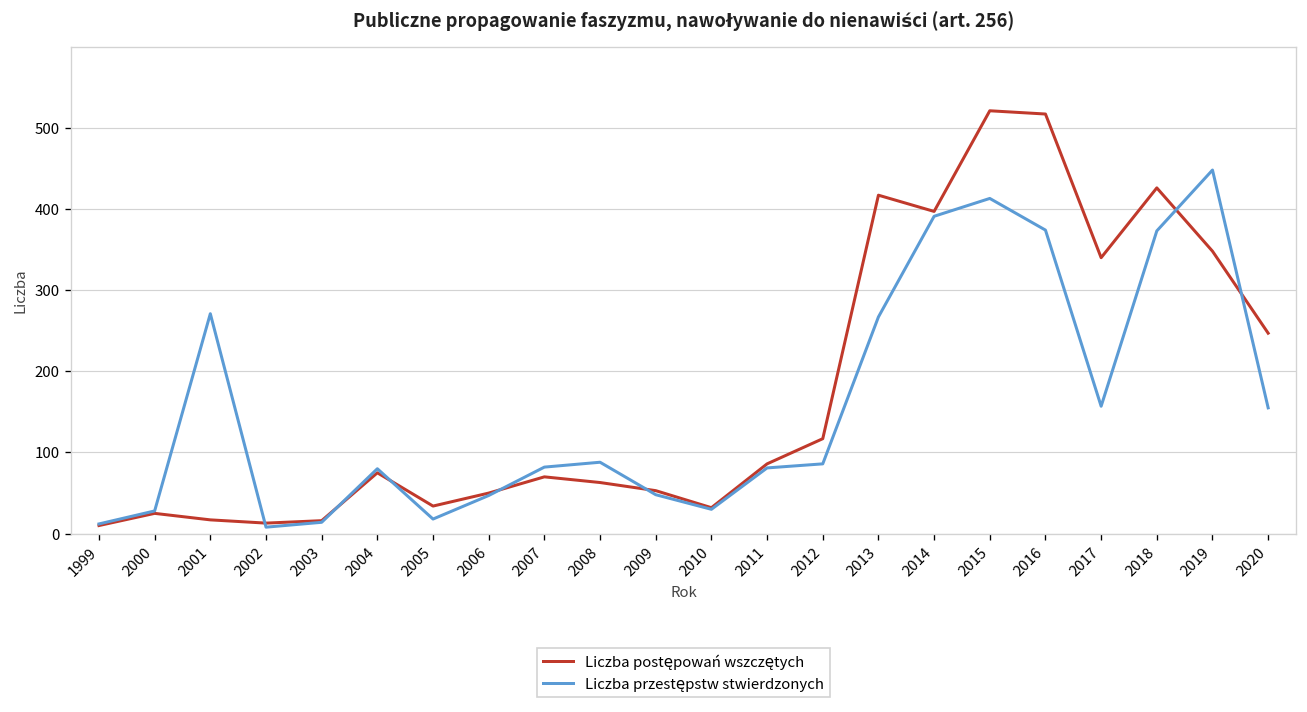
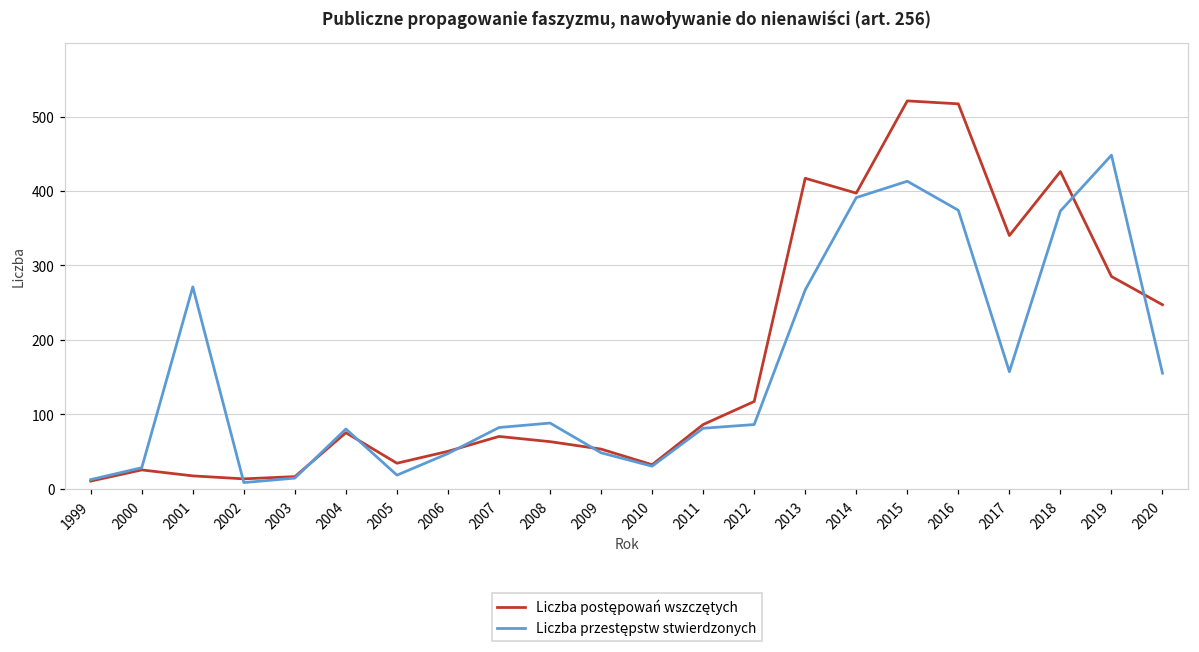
Liczba postępowań wszczętych, 2019: 350 -> 290
